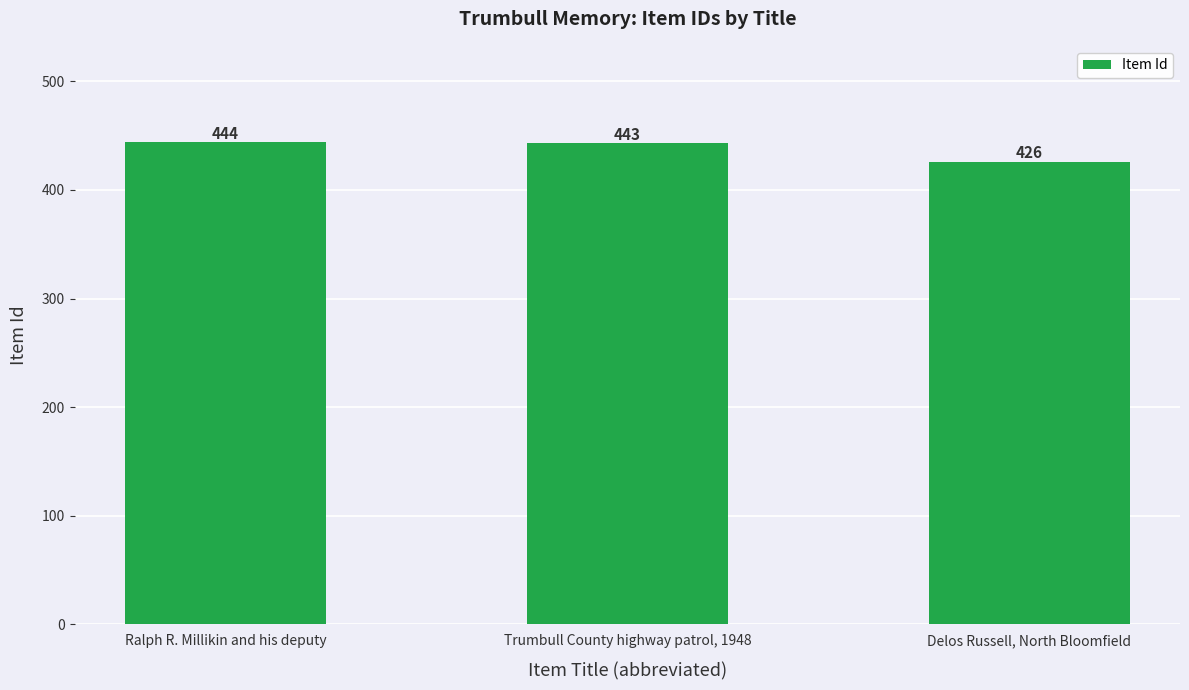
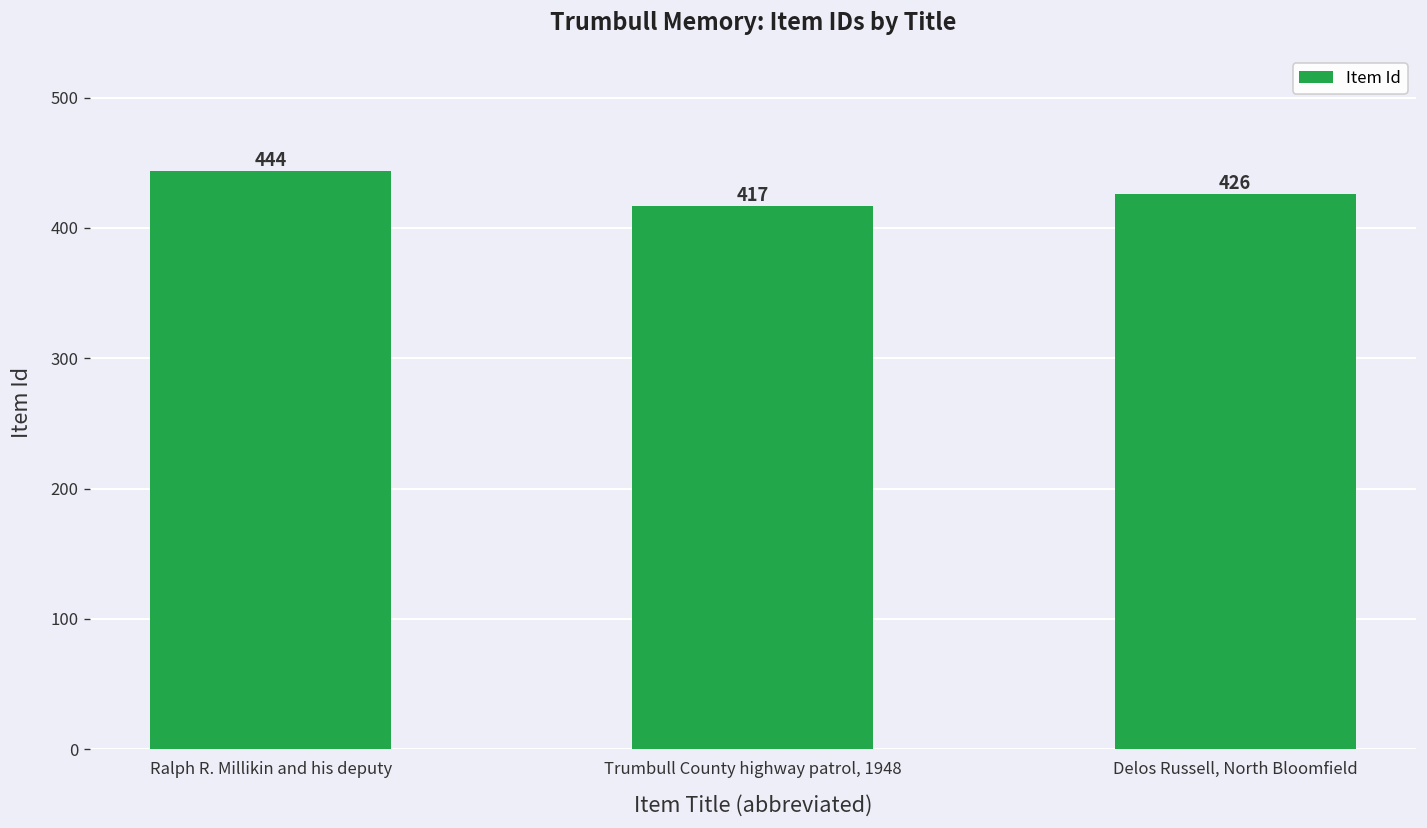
Trumbull County highway patrol, 1948: 443 -> 417
